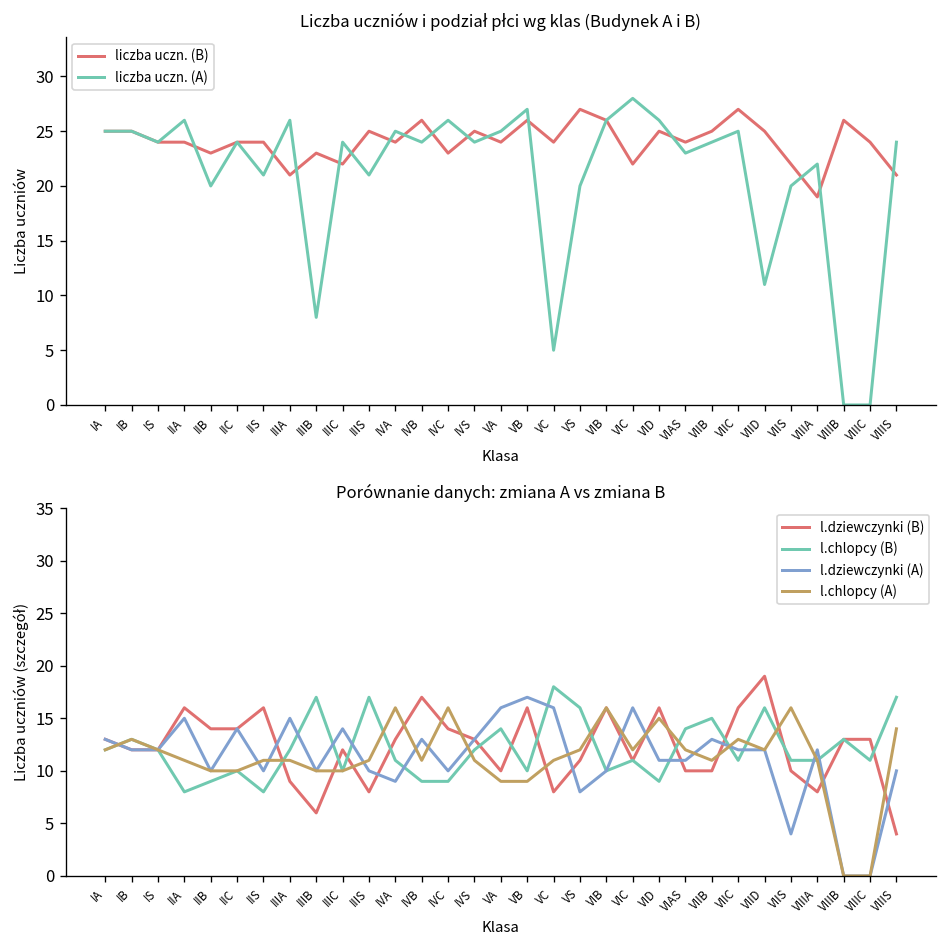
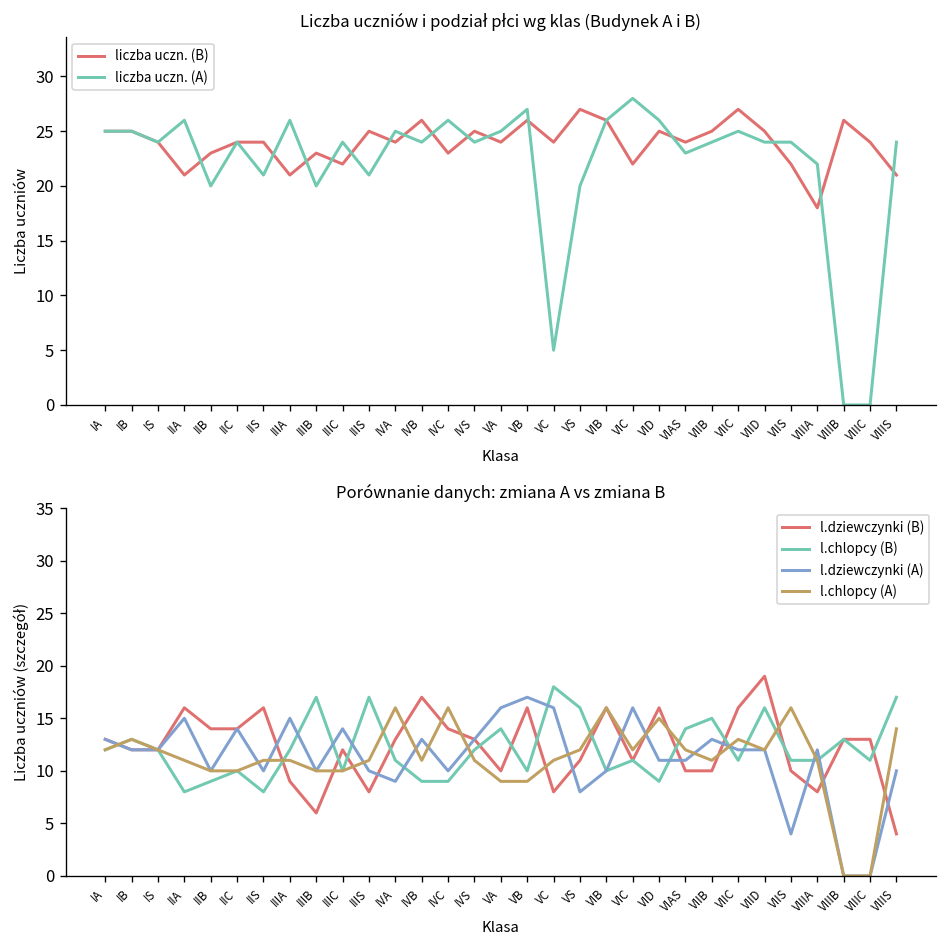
Liczba uczniów i podział płci wg klas (Budynek A i B), liczba uczn. (B), IIA: 24 -> 21
Liczba uczniów i podział płci wg klas (Budynek A i B), liczba uczn. (A), IIIB: 8 -> 20
Liczba uczniów i podział płci wg klas (Budynek A i B), liczba uczn. (A), VIID: 11 -> 24
Liczba uczniów i podział płci wg klas (Budynek A i B), liczba uczn. (A), VIIS: 20 -> 24
Liczba uczniów i podział płci wg klas (Budynek A i B), liczba uczn. (B), VIIIA: 19 -> 18
